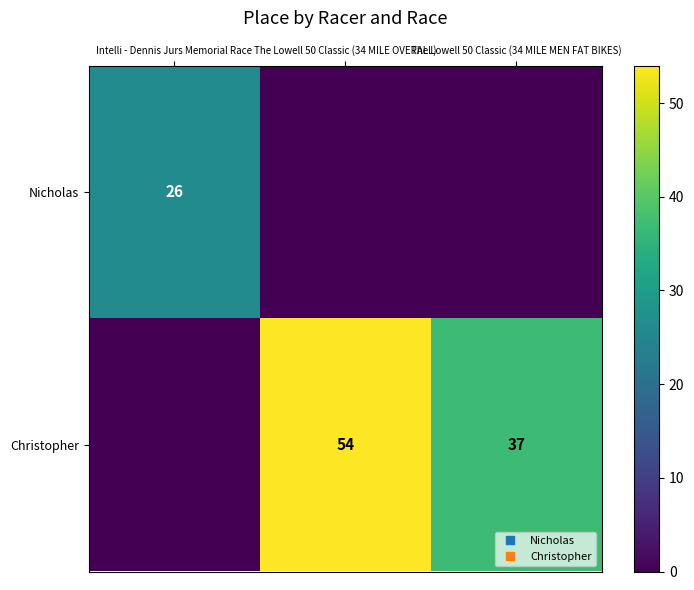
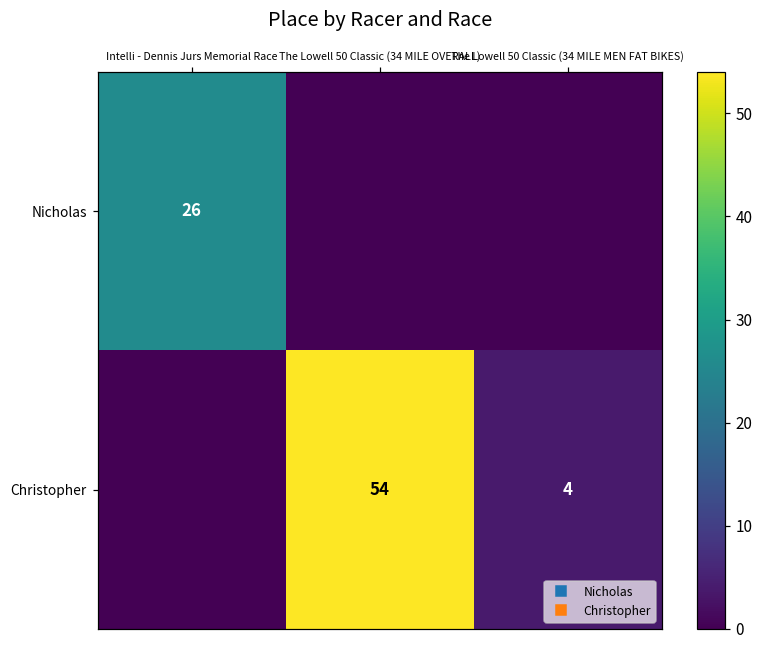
Christopher, The Lowell 50 Classic (34 MILE MEN FAT BIKES): 37 -> 4
